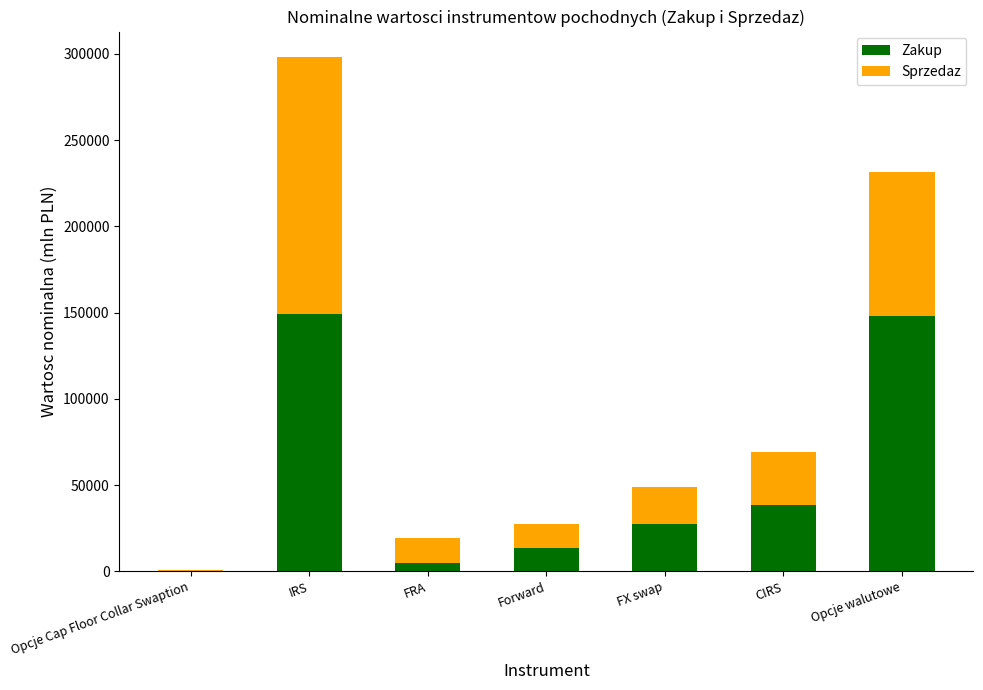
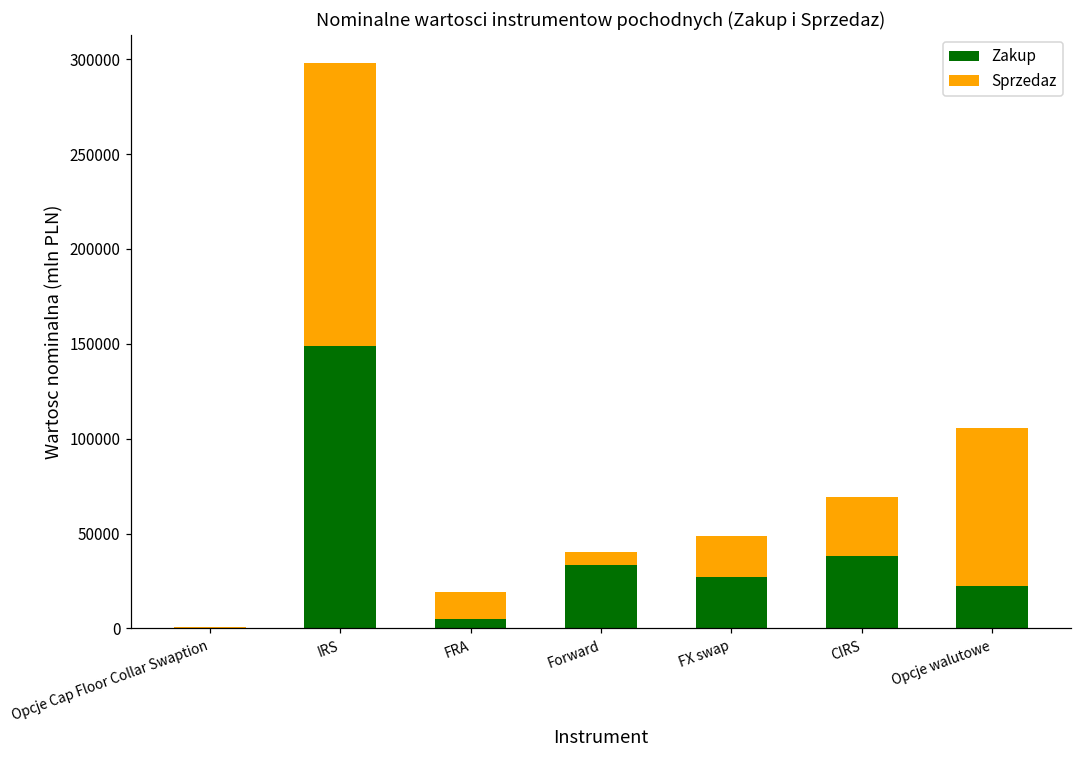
Zakup, Forward: 14000 -> 33000
Sprzedaz, Forward: 14000 -> 7000
Zakup, Opcje walutowe: 148000 -> 23000
